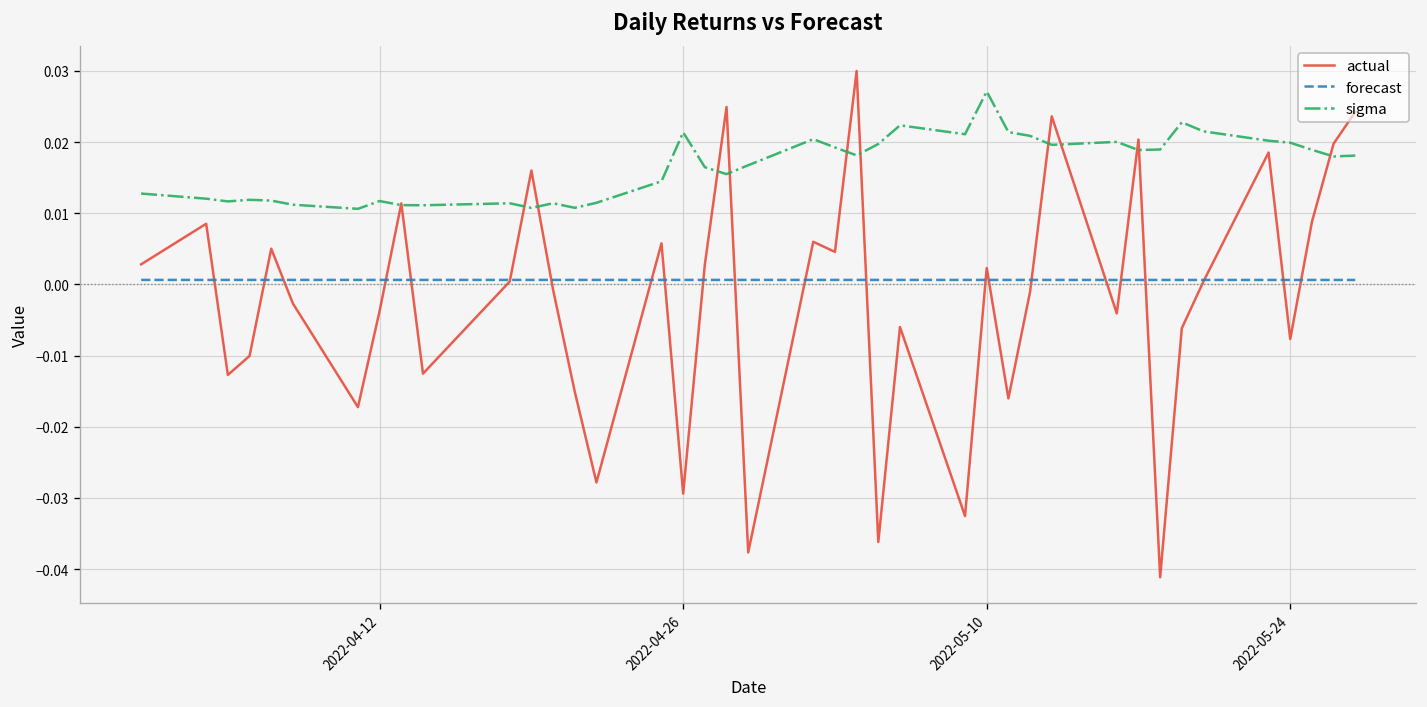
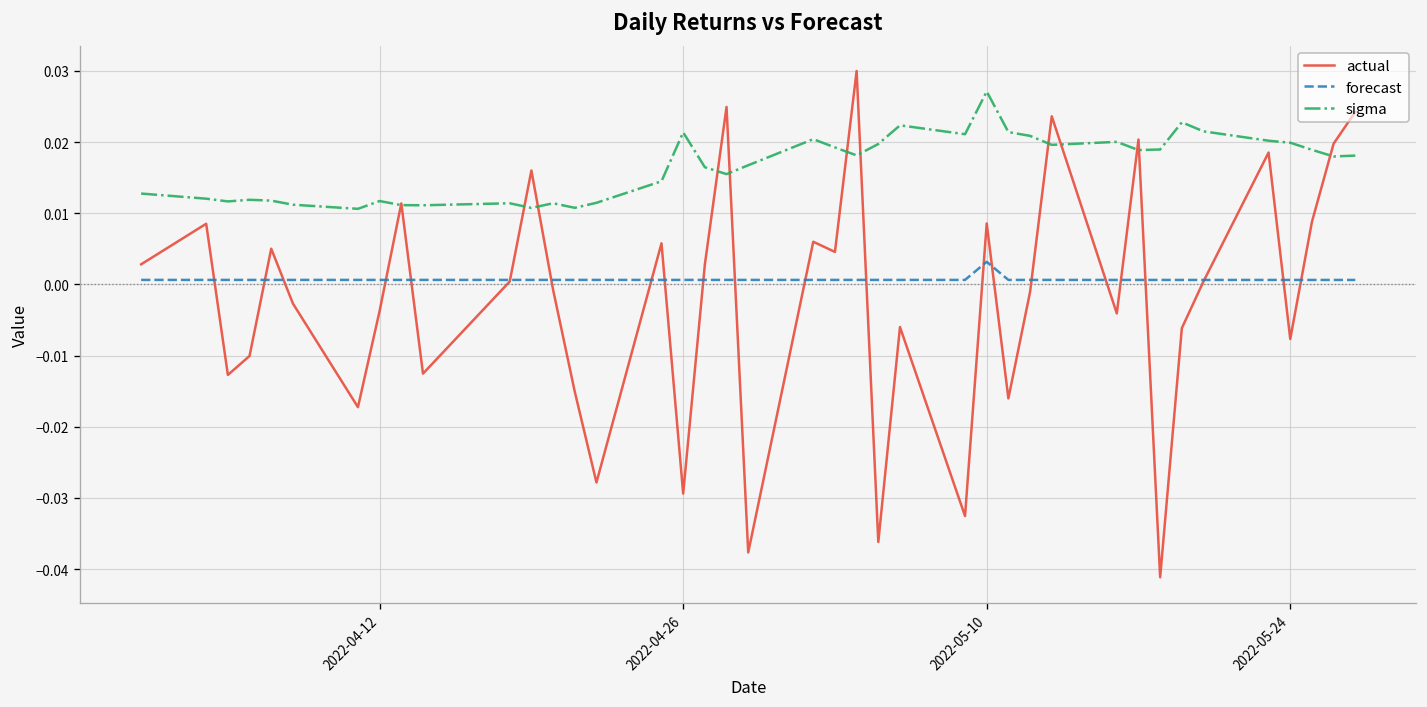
actual, 2022-05-10: 0.002 -> 0.009
forecast, 2022-05-10: 0.001 -> 0.003
